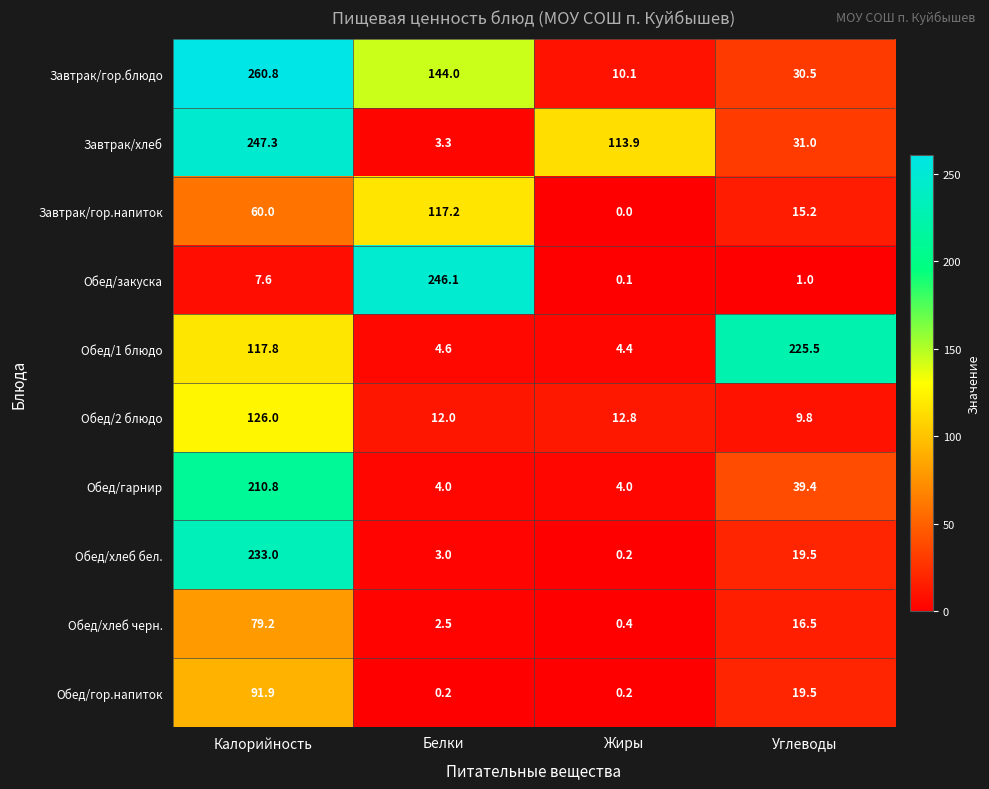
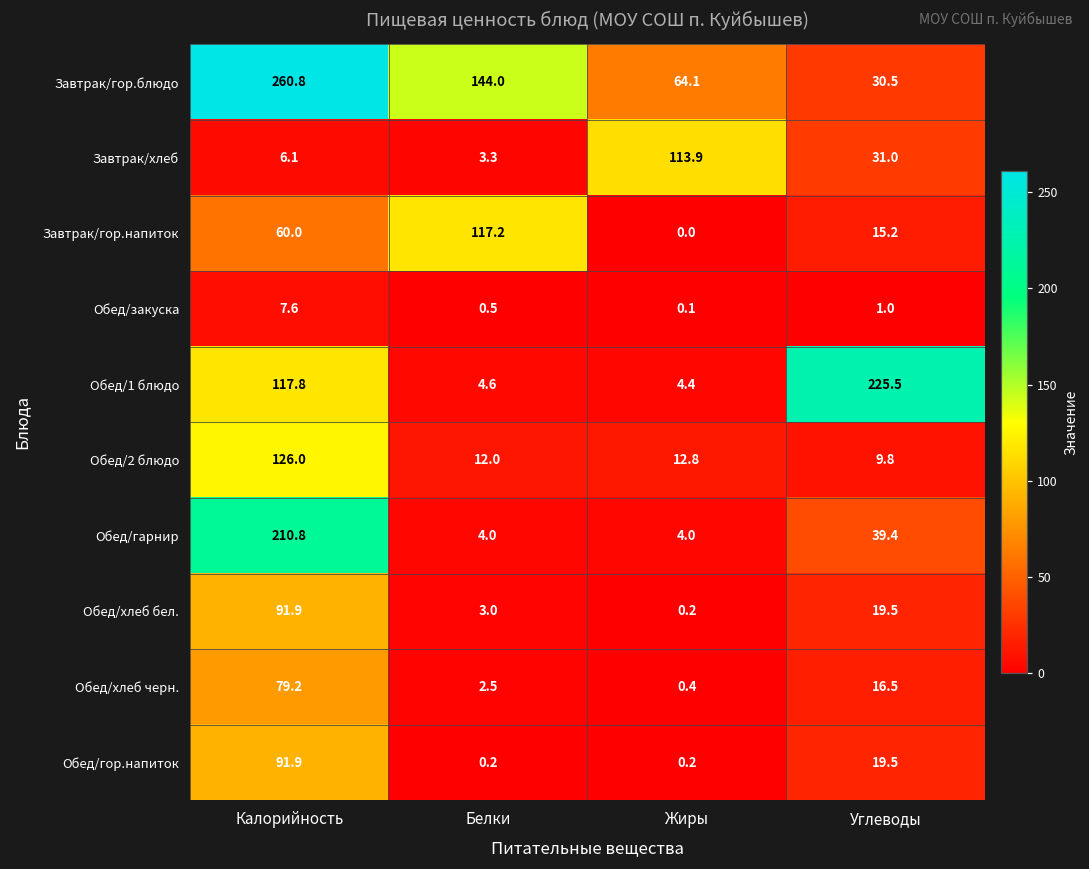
Завтрак/гор.блюдо, Жиры: 10.1 -> 64.1
Завтрак/хлеб, Калорийность: 247.3 -> 6.1
Обед/закуска, Белки: 246.1 -> 0.5
Обед/хлеб бел., Калорийность: 233.0 -> 91.9
